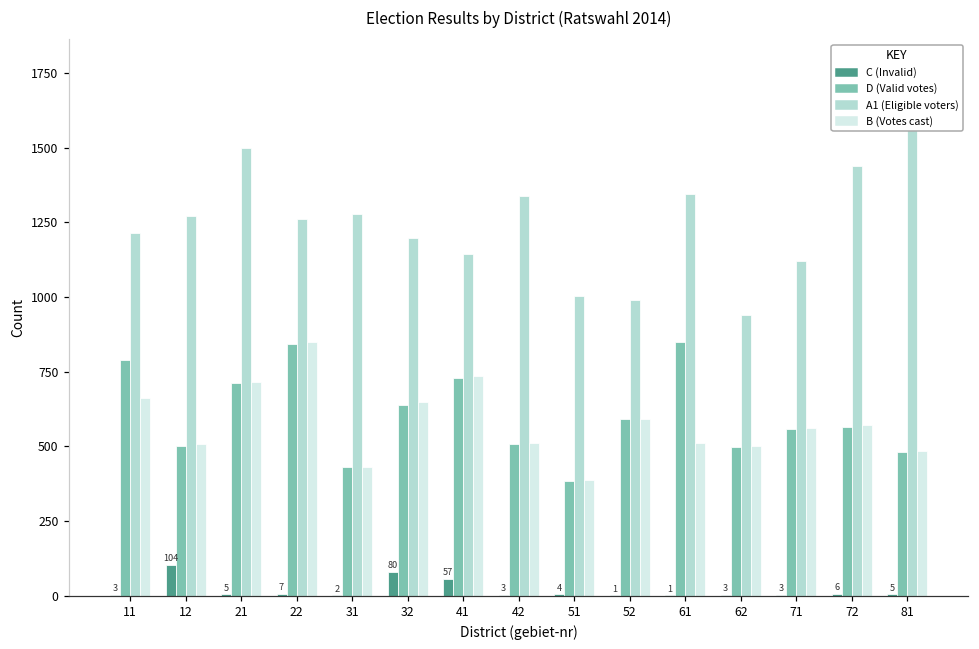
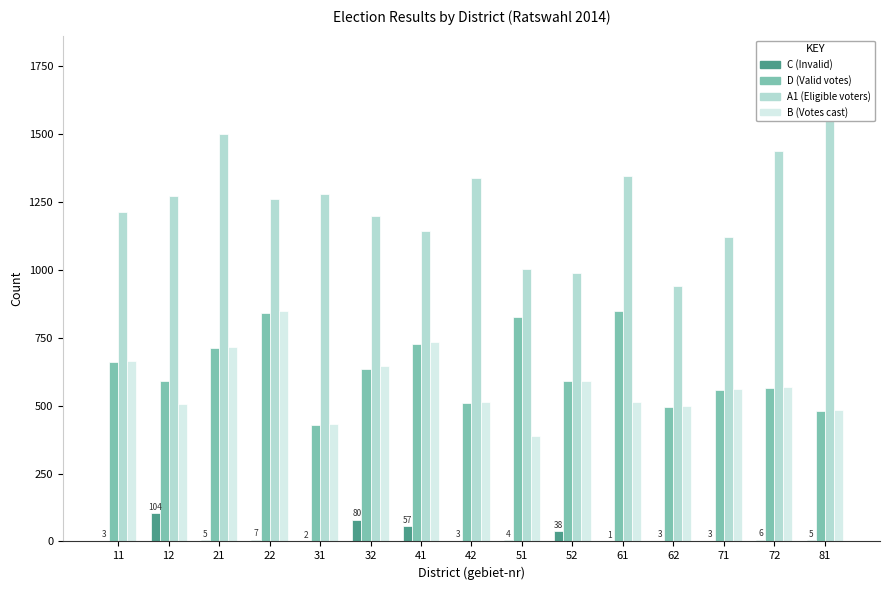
D (Valid votes), 11: 790 -> 660
D (Valid votes), 12: 500 -> 590
D (Valid votes), 51: 380 -> 830
C (Invalid), 52: 1 -> 38
